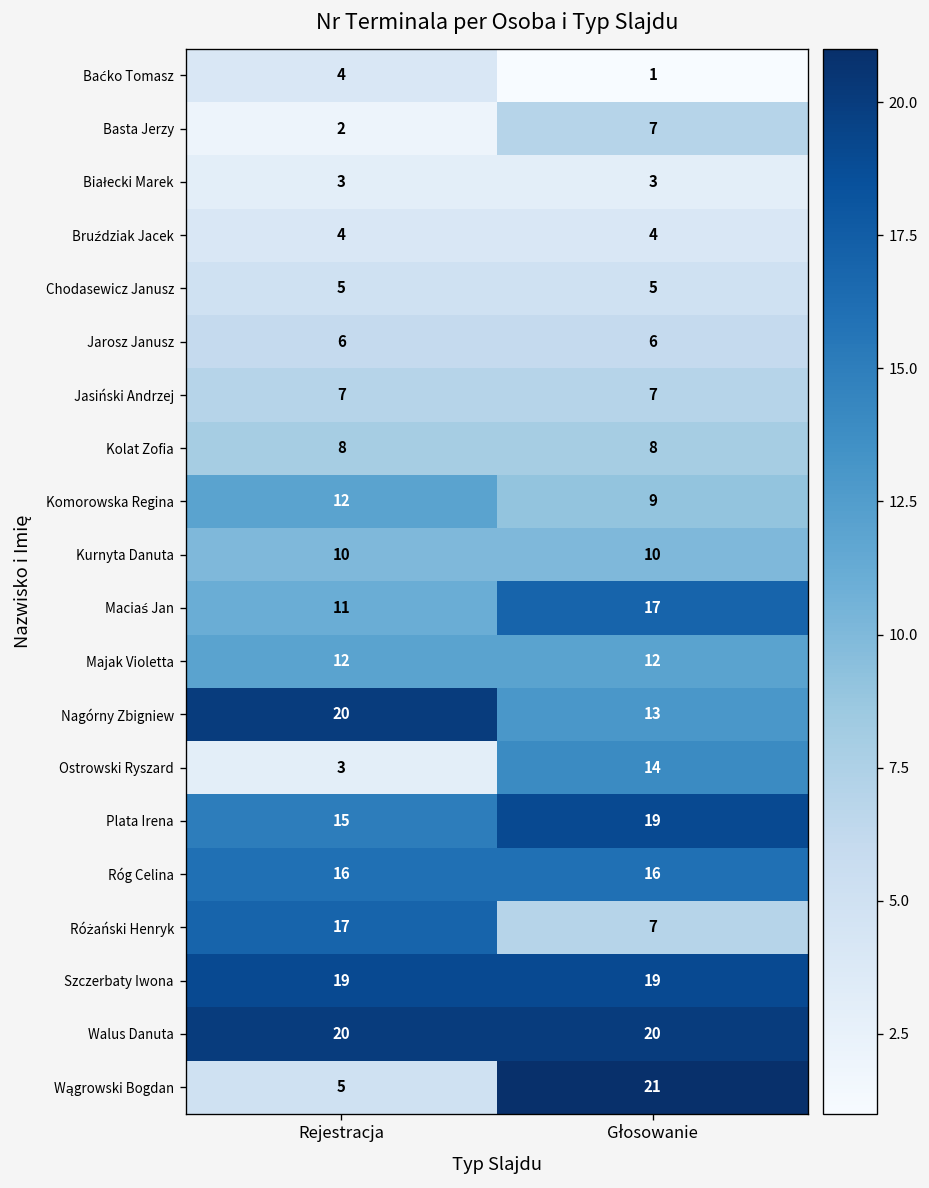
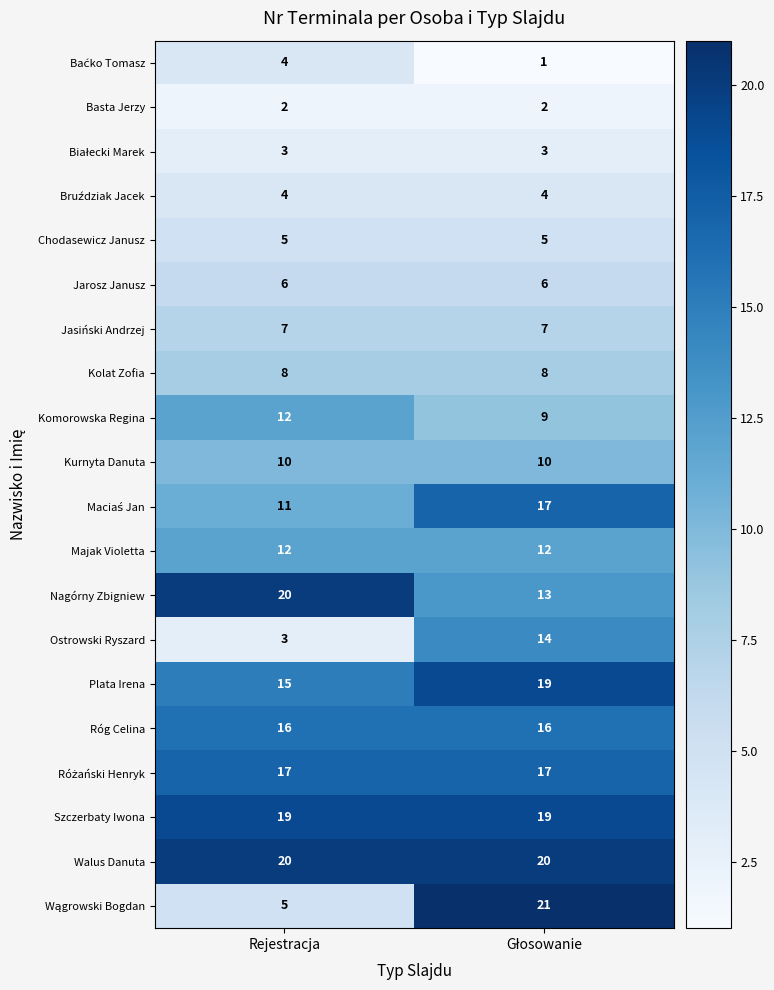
Basta Jerzy, Głosowanie: 7 -> 2
Różański Henryk, Głosowanie: 7 -> 17
